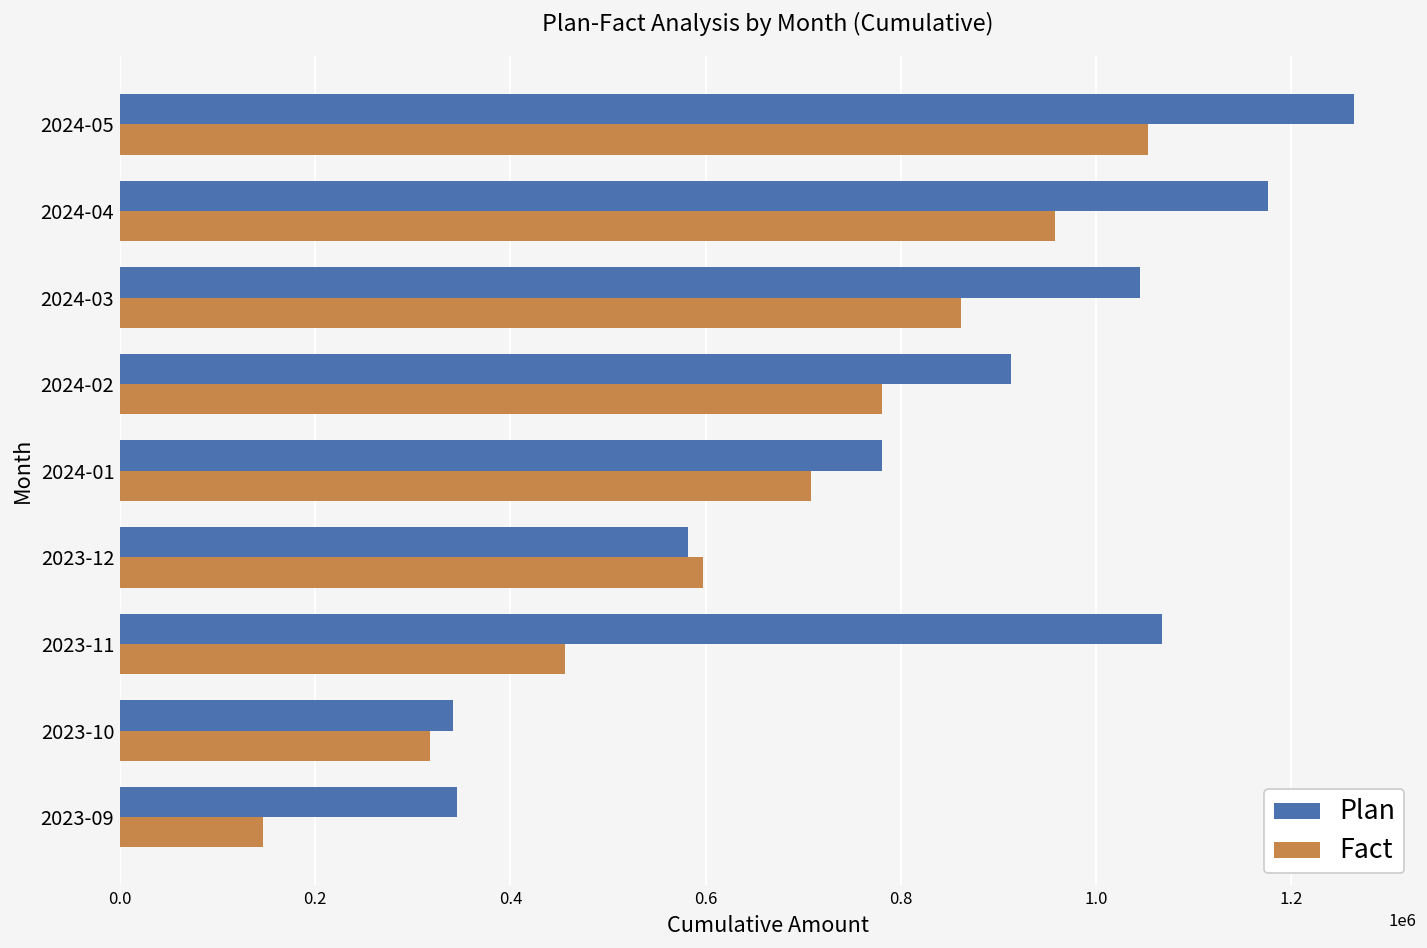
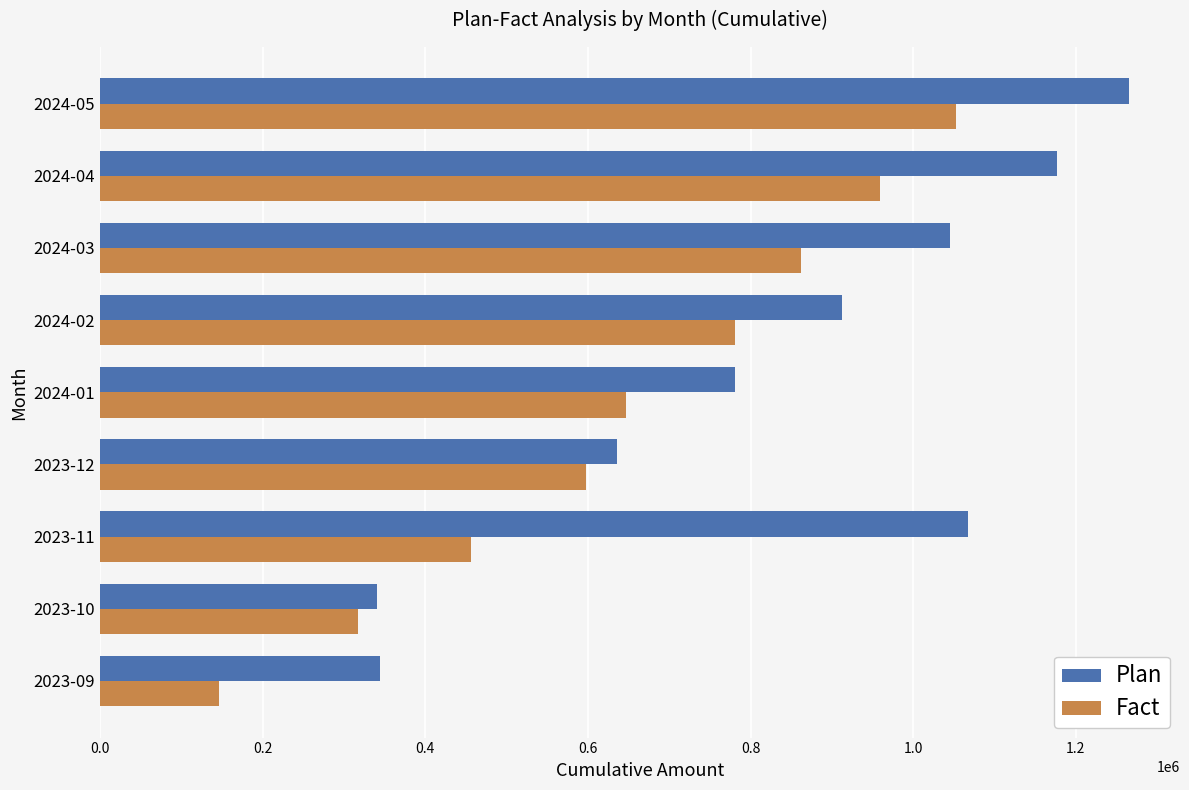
Fact, 2024-01: 710000 -> 650000
Plan, 2023-12: 580000 -> 640000
